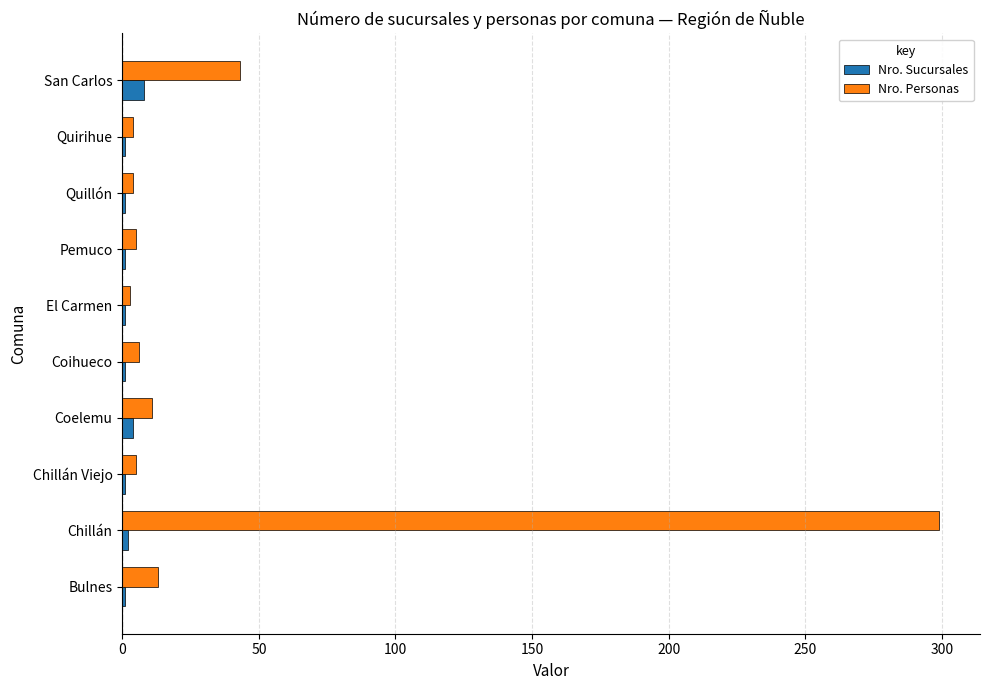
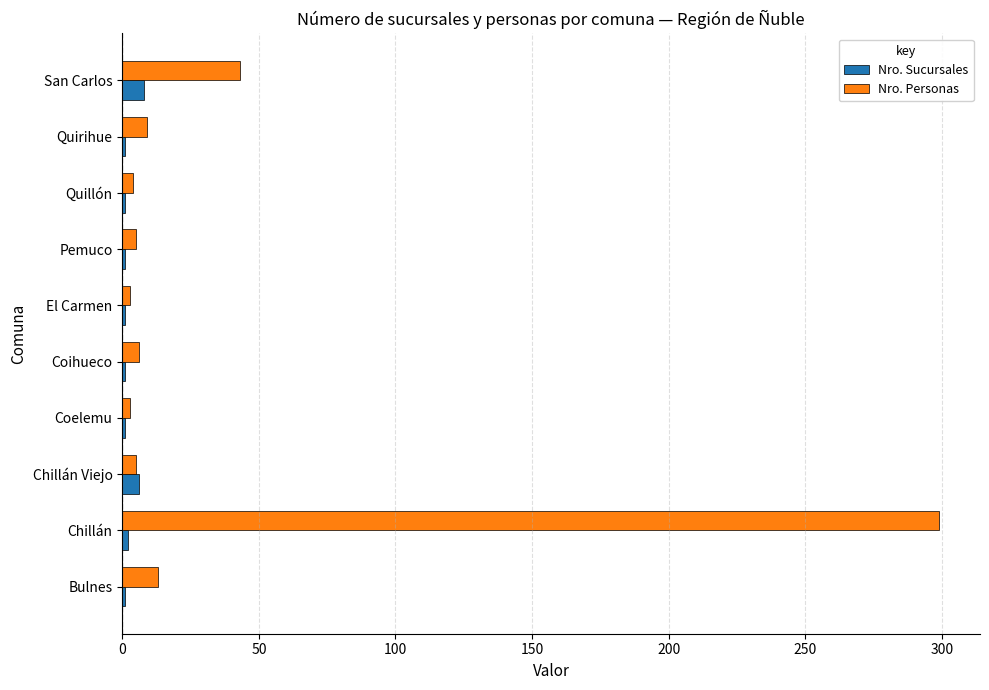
Nro. Personas, Quirihue: 4 -> 9
Nro. Personas, Coelemu: 11 -> 3
Nro. Sucursales, Coelemu: 4 -> 1
Nro. Sucursales, Chillán Viejo: 1 -> 6
